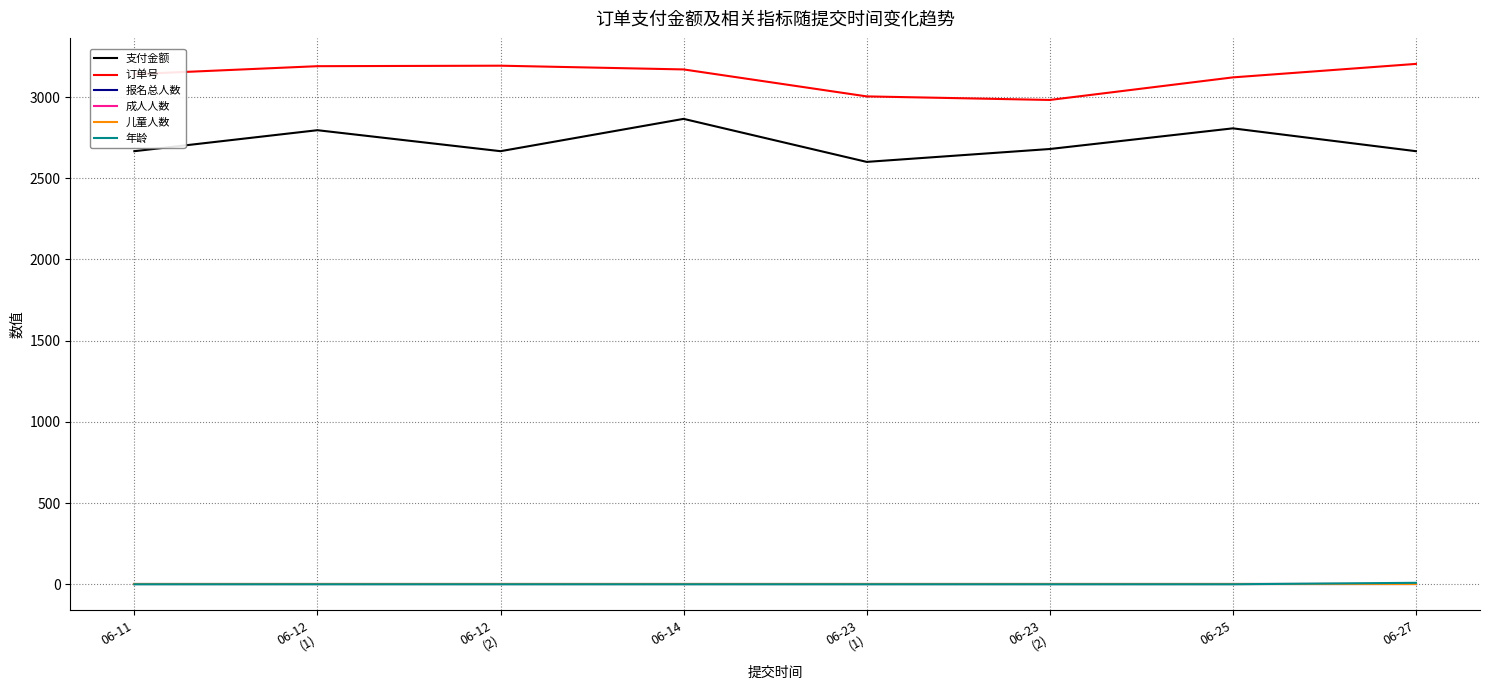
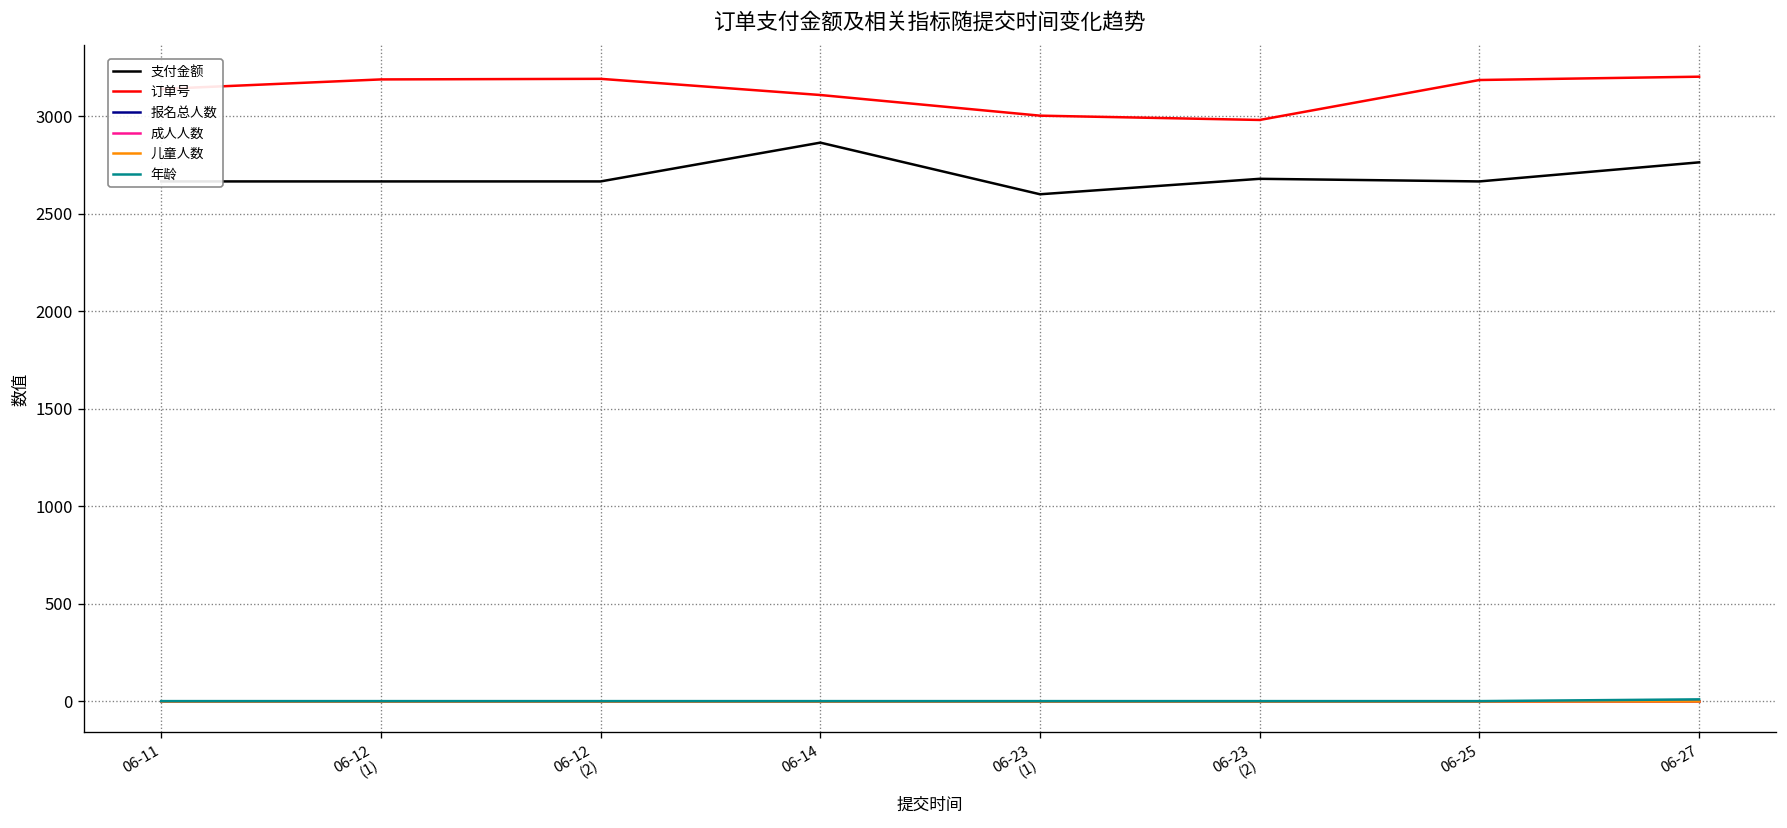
支付金额, 06-12 (1): 2800 -> 2670
订单号, 06-14: 3170 -> 3110
支付金额, 06-25: 2810 -> 2670
订单号, 06-25: 3120 -> 3190
支付金额, 06-27: 2670 -> 2760
